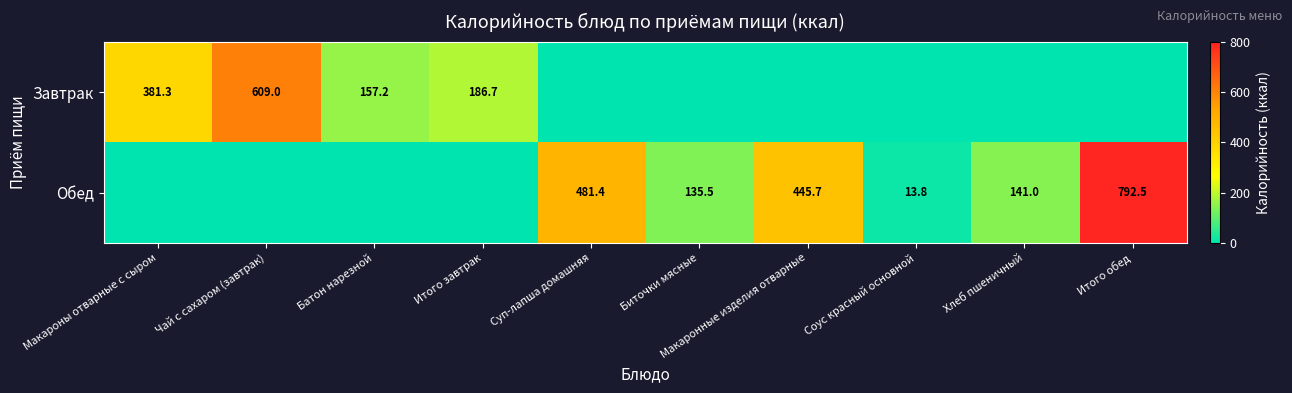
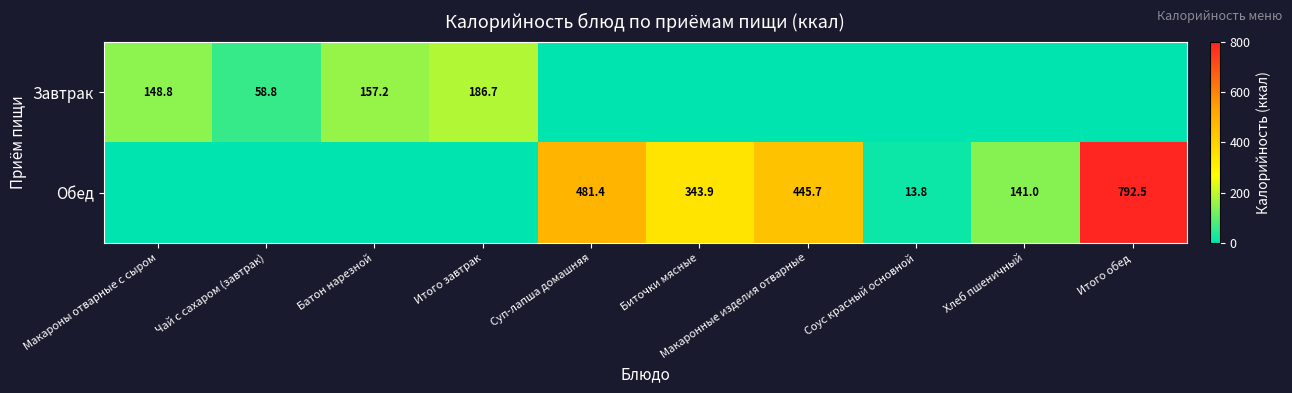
Завтрак, Макароны отварные с сыром: 381.3 -> 148.8
Завтрак, Чай с сахаром (завтрак): 609.0 -> 58.8
Обед, Биточки мясные: 135.5 -> 343.9
